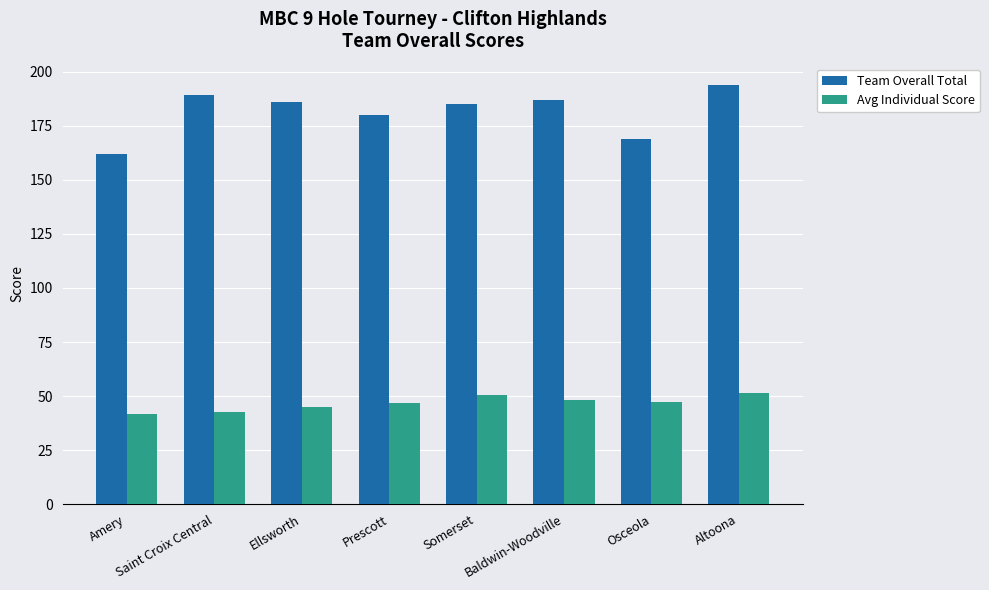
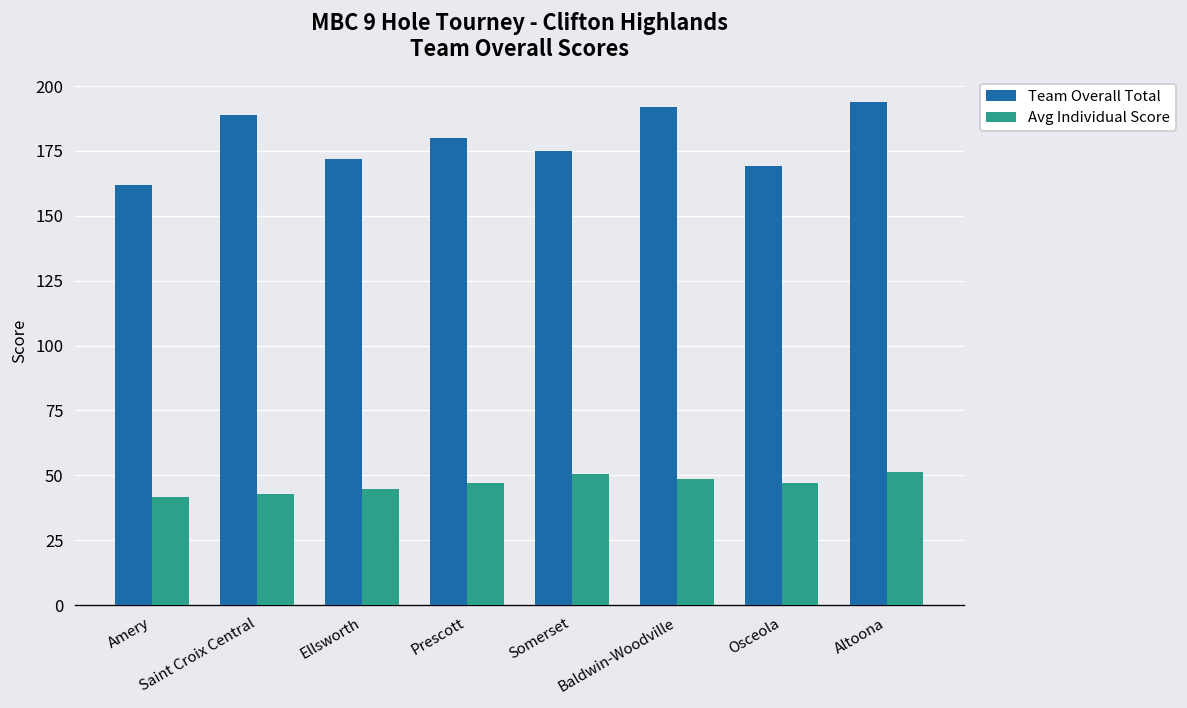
Team Overall Total, Ellsworth: 186 -> 172
Team Overall Total, Somerset: 185 -> 175
Team Overall Total, Baldwin-Woodville: 187 -> 192
